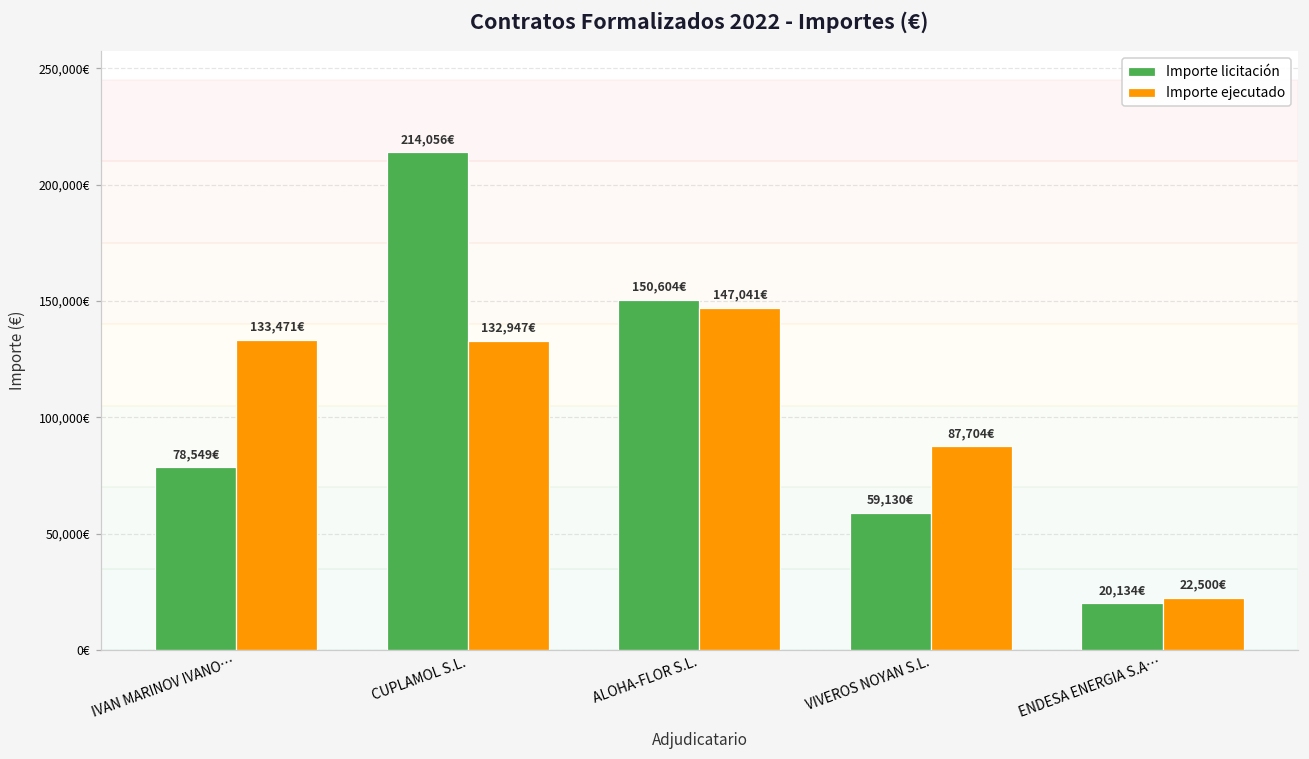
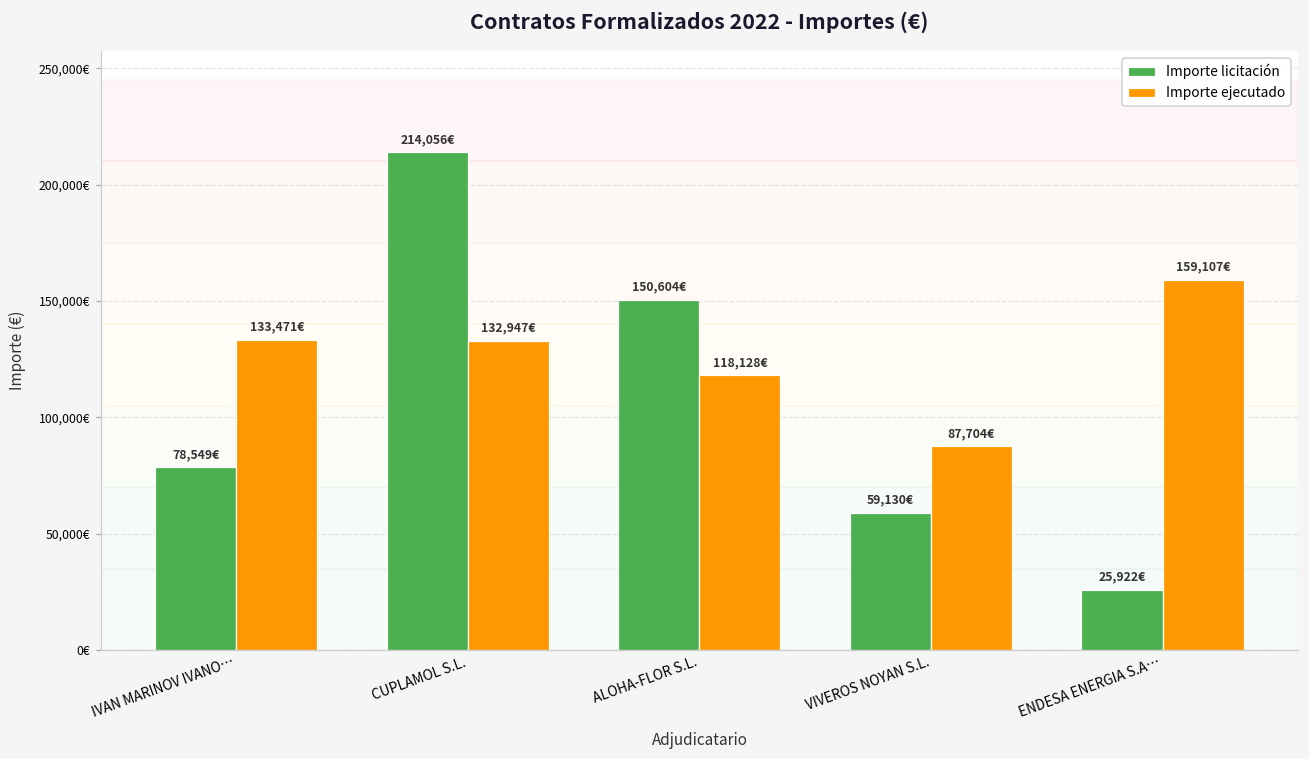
Importe ejecutado, ALOHA-FLOR S.L.: 147,041€ -> 118,128€
Importe licitación, ENDESA ENERGIA S.A…: 20,134€ -> 25,922€
Importe ejecutado, ENDESA ENERGIA S.A…: 22,500€ -> 159,107€
